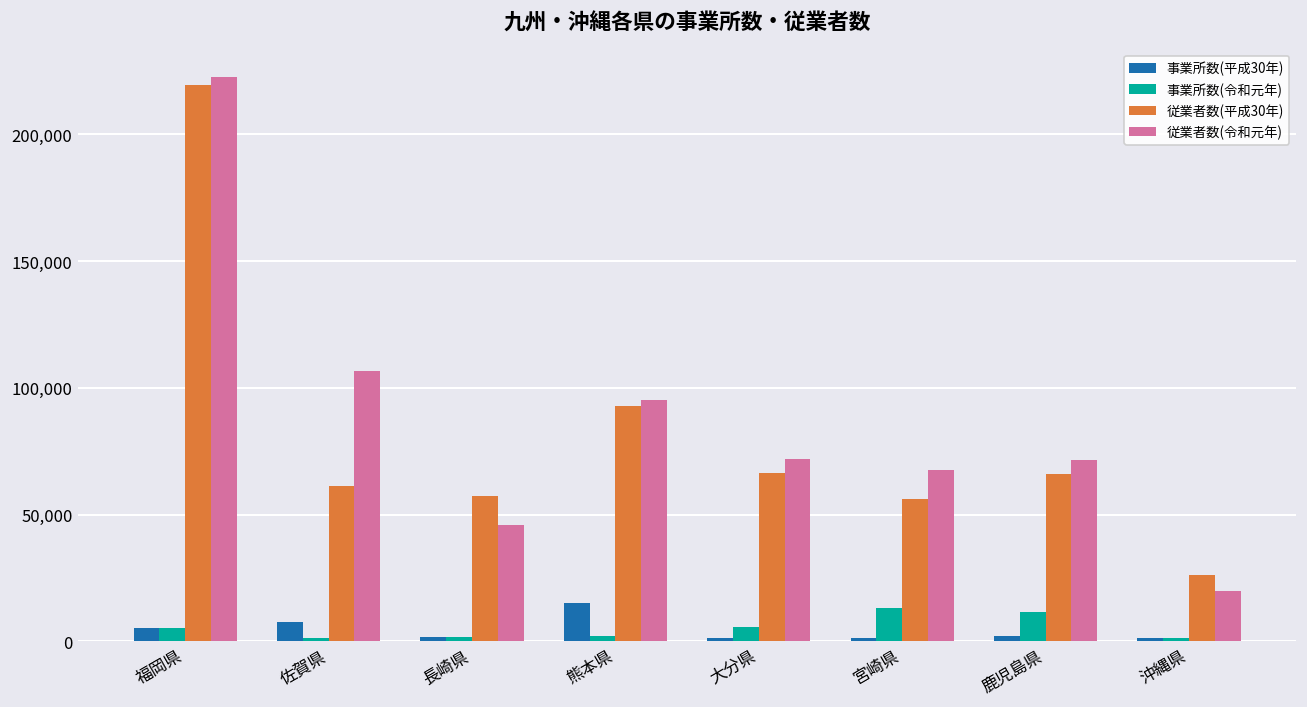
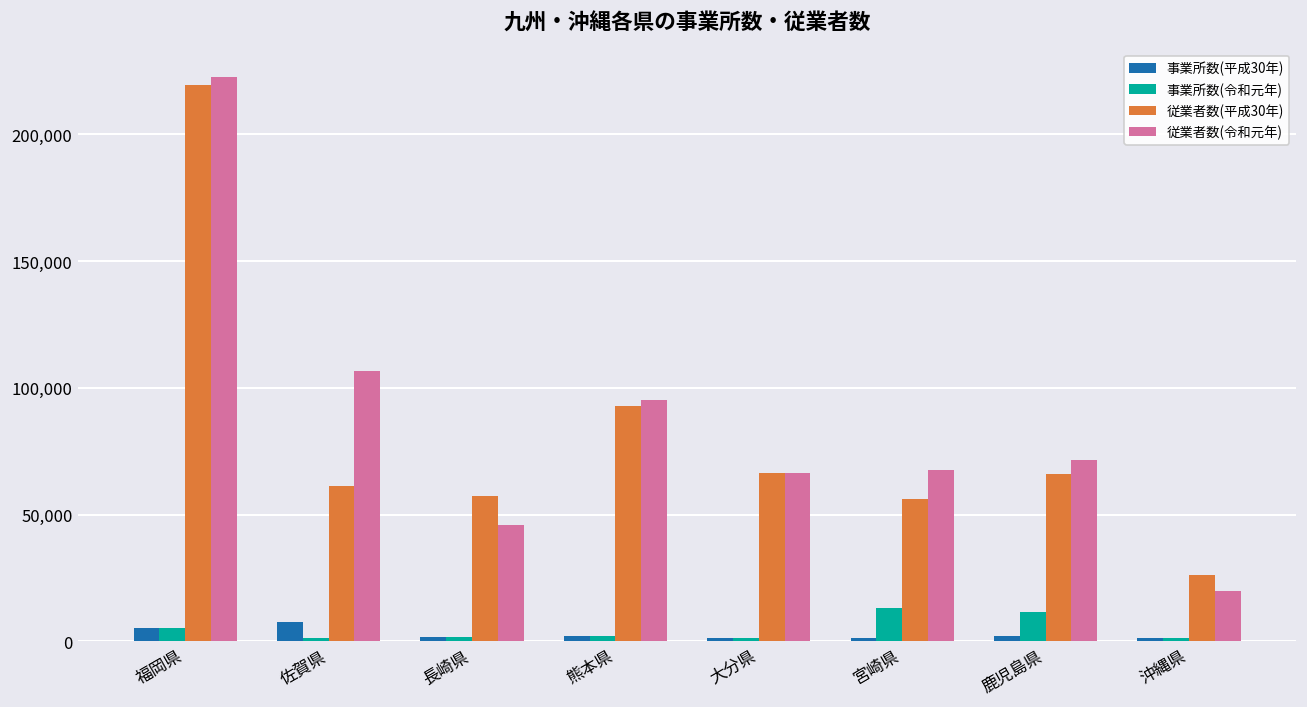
事業所数(平成30年), 熊本県: 15,000 -> 2,000
事業所数(令和元年), 大分県: 6,000 -> 1,000
従業者数(令和元年), 大分県: 72,000 -> 66,000
